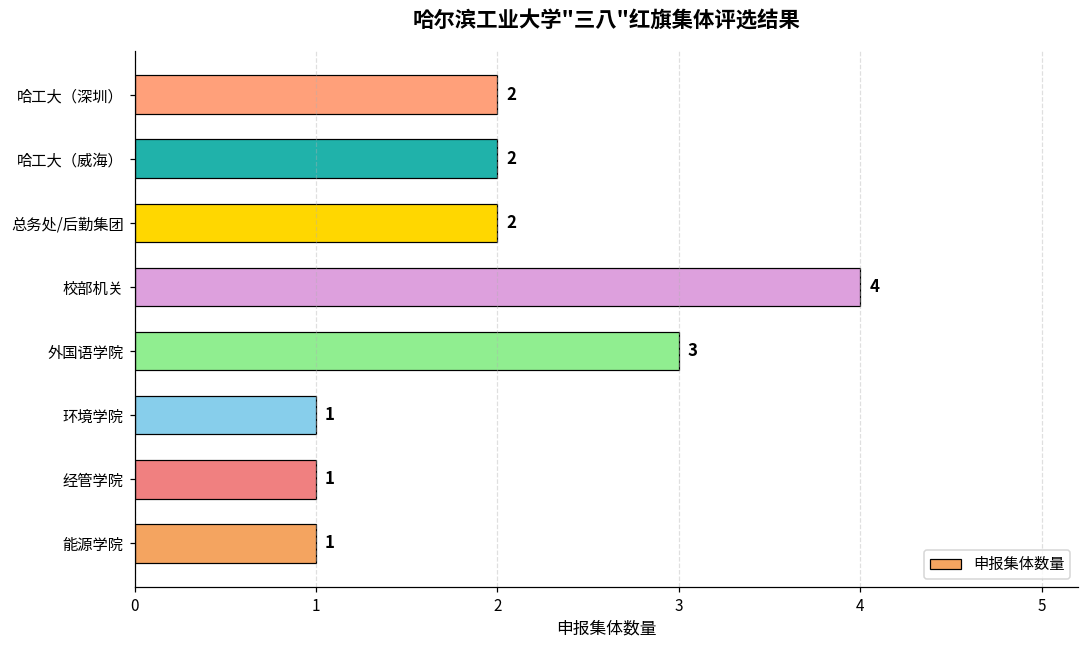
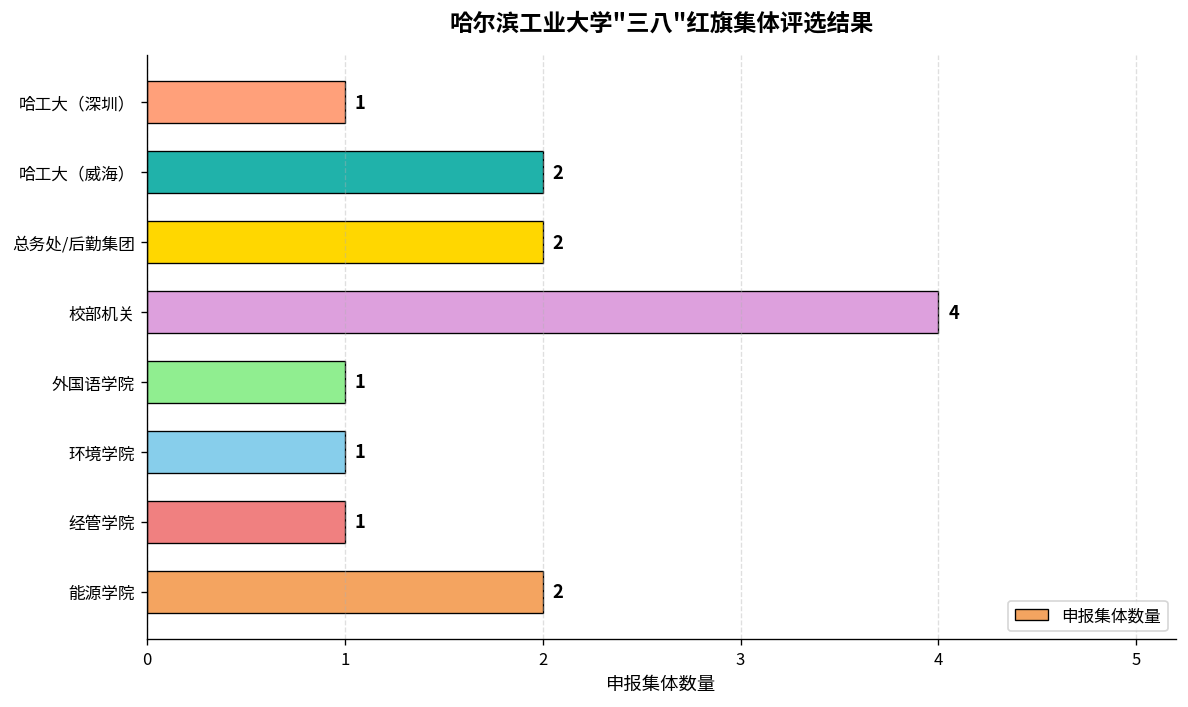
哈工大（深圳）: 2 -> 1
外国语学院: 3 -> 1
能源学院: 1 -> 2
